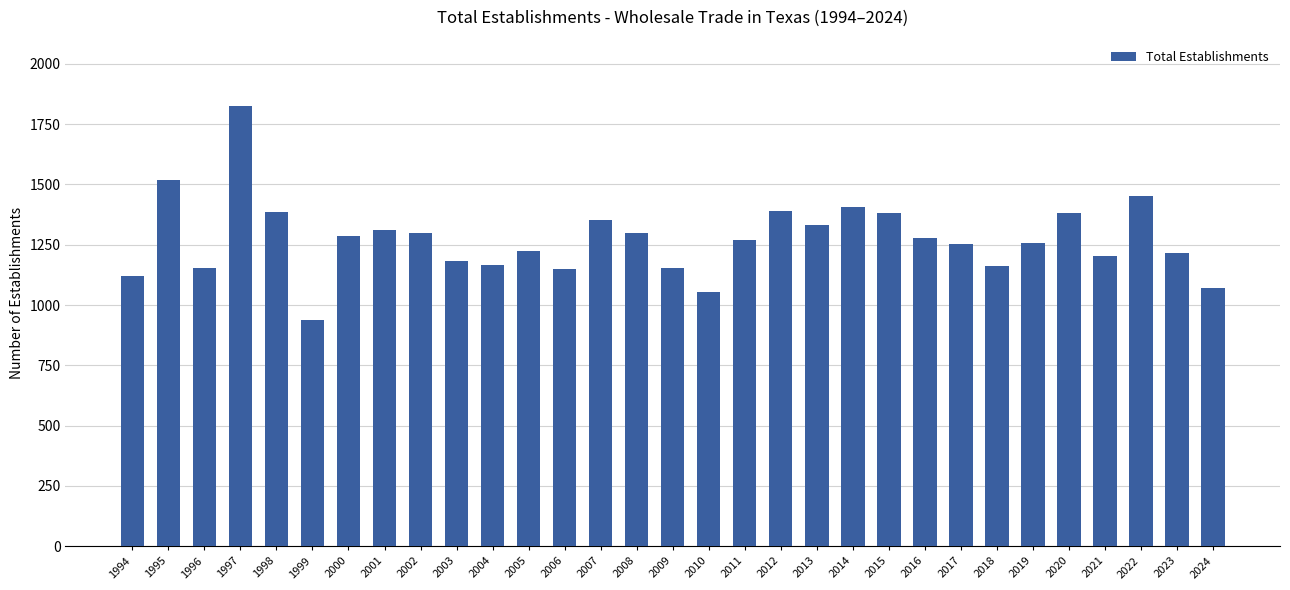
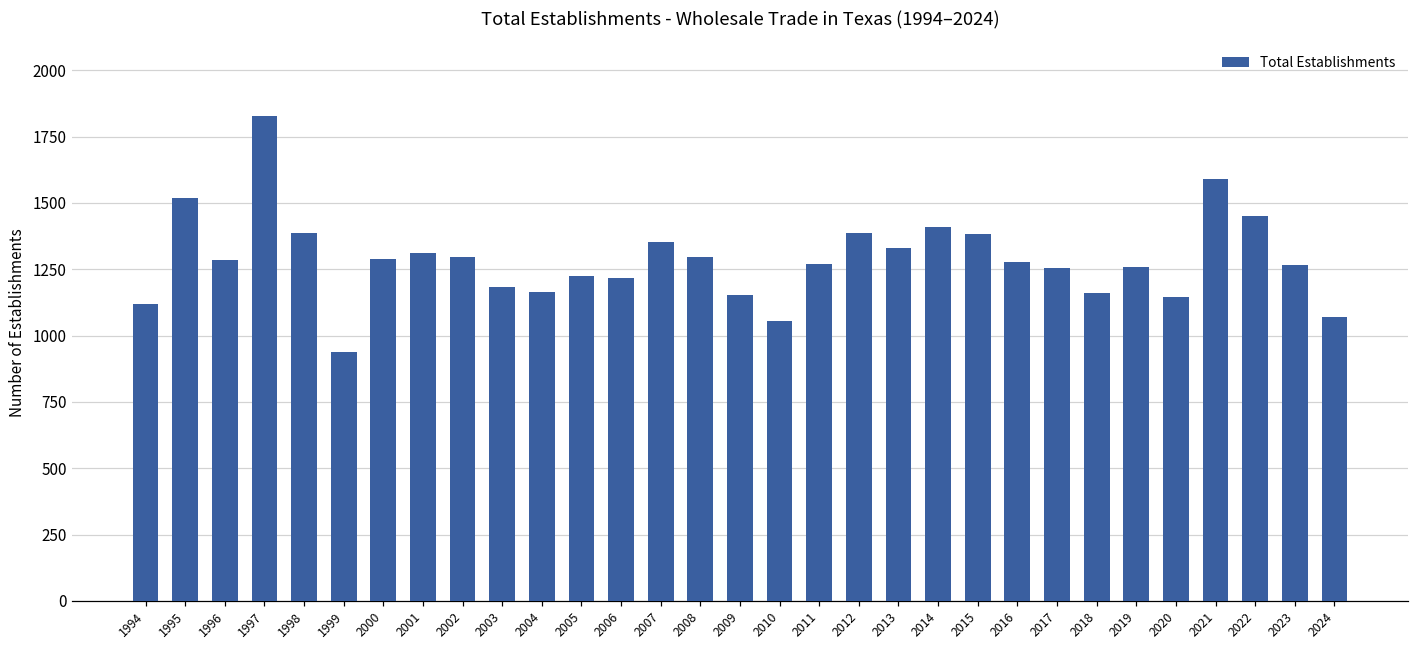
1996: 1160 -> 1290
2006: 1150 -> 1220
2020: 1380 -> 1150
2021: 1200 -> 1590
2023: 1220 -> 1260
